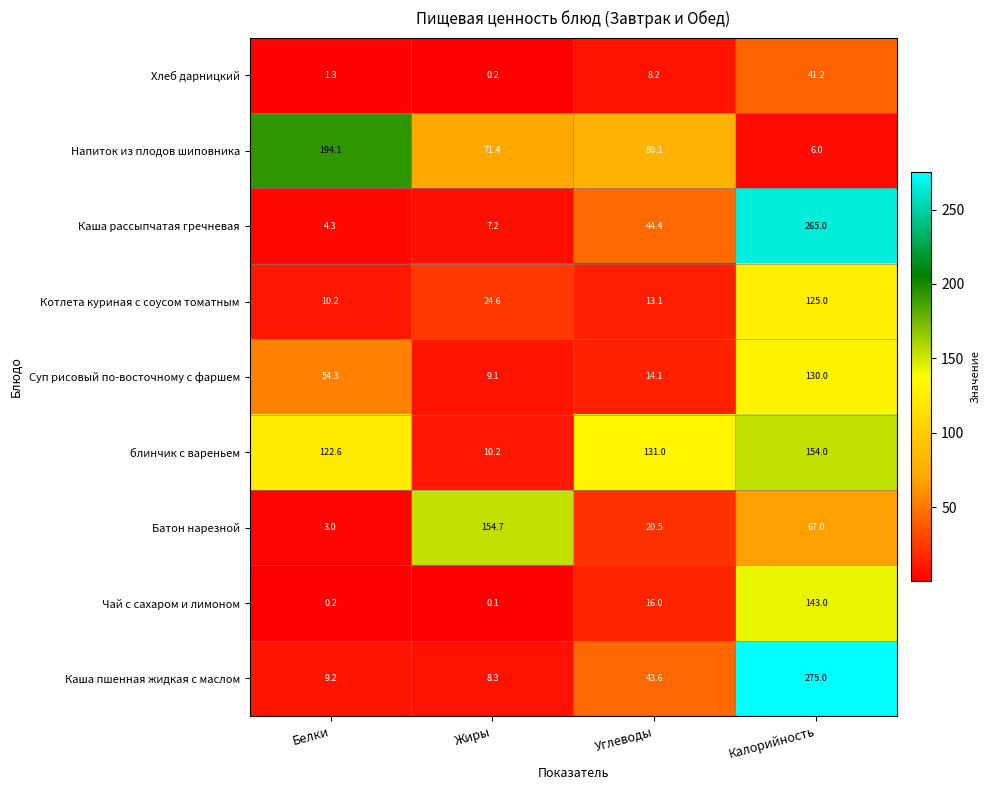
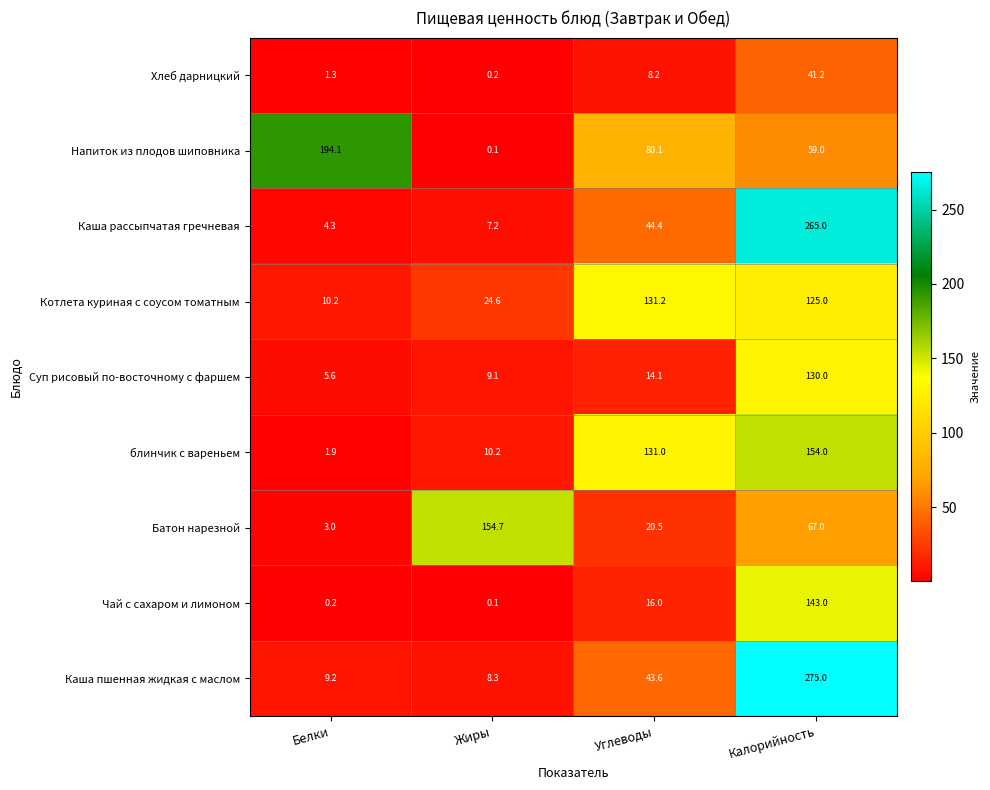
Напиток из плодов шиповника, Жиры: 71.4 -> 0.1
Напиток из плодов шиповника, Калорийность: 6.0 -> 59.0
Котлета куриная с соусом томатным, Углеводы: 13.1 -> 131.2
Суп рисовый по-восточному с фаршем, Белки: 54.3 -> 5.6
блинчик с вареньем, Белки: 122.6 -> 1.9
